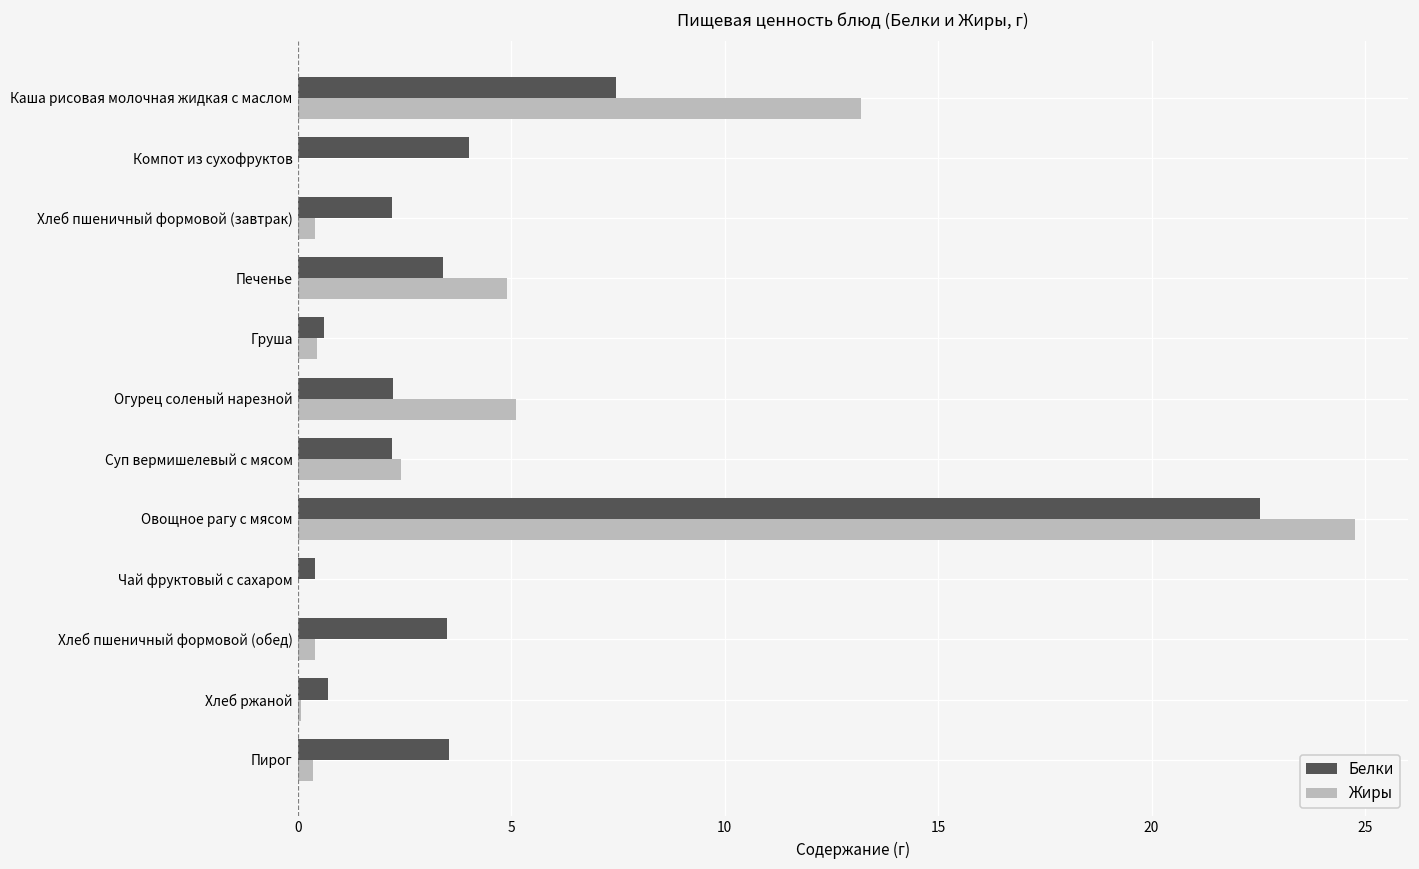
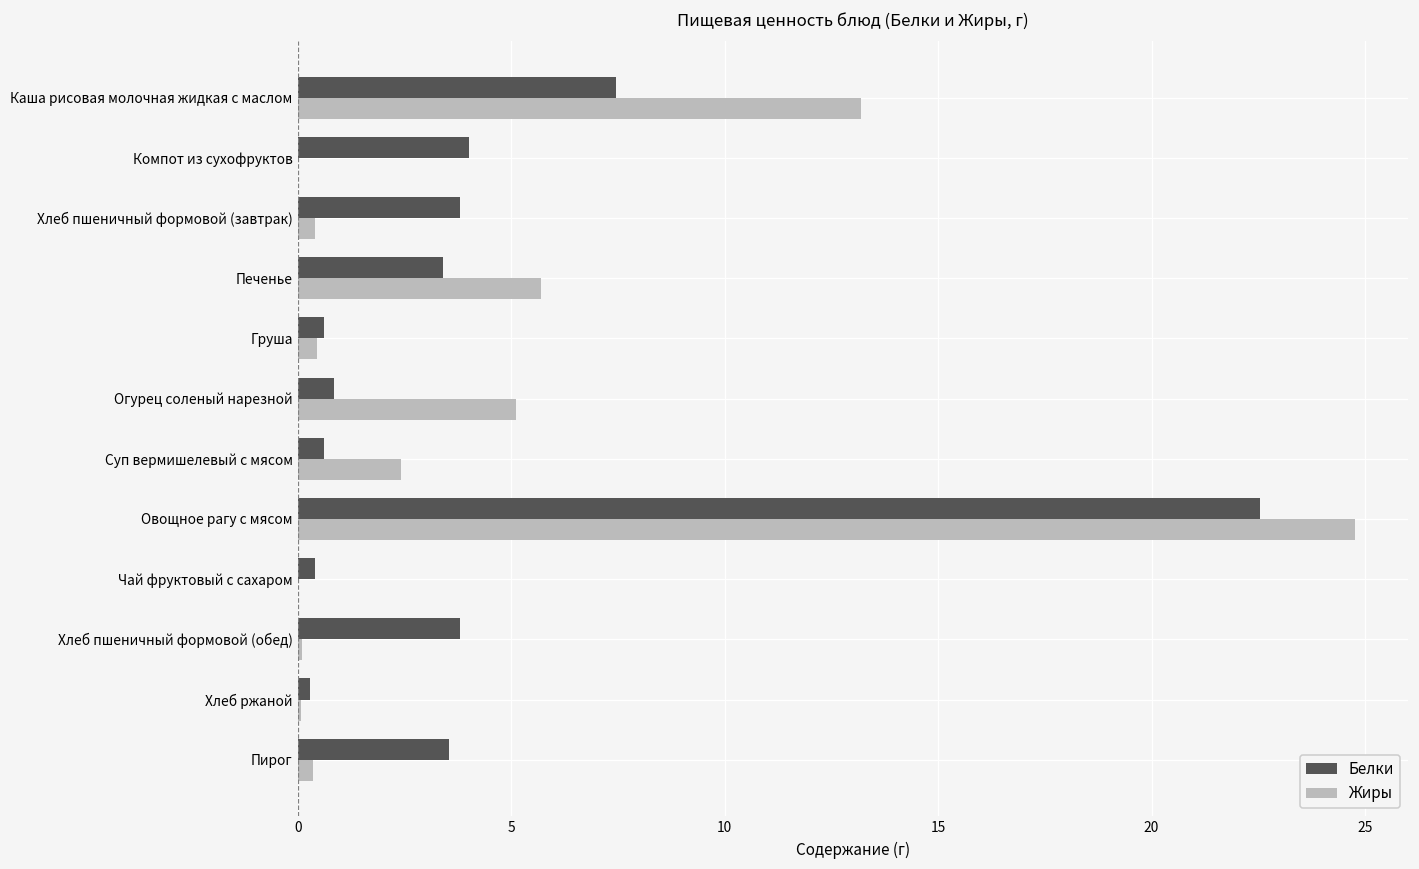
Белки, Хлеб пшеничный формовой (завтрак): 2.2 -> 3.8
Жиры, Печенье: 4.9 -> 5.7
Белки, Огурец соленый нарезной: 2.2 -> 0.8
Белки, Суп вермишелевый с мясом: 2.2 -> 0.6
Белки, Хлеб пшеничный формовой (обед): 3.5 -> 3.8
Жиры, Хлеб пшеничный формовой (обед): 0.4 -> 0.1
Белки, Хлеб ржаной: 0.7 -> 0.3
